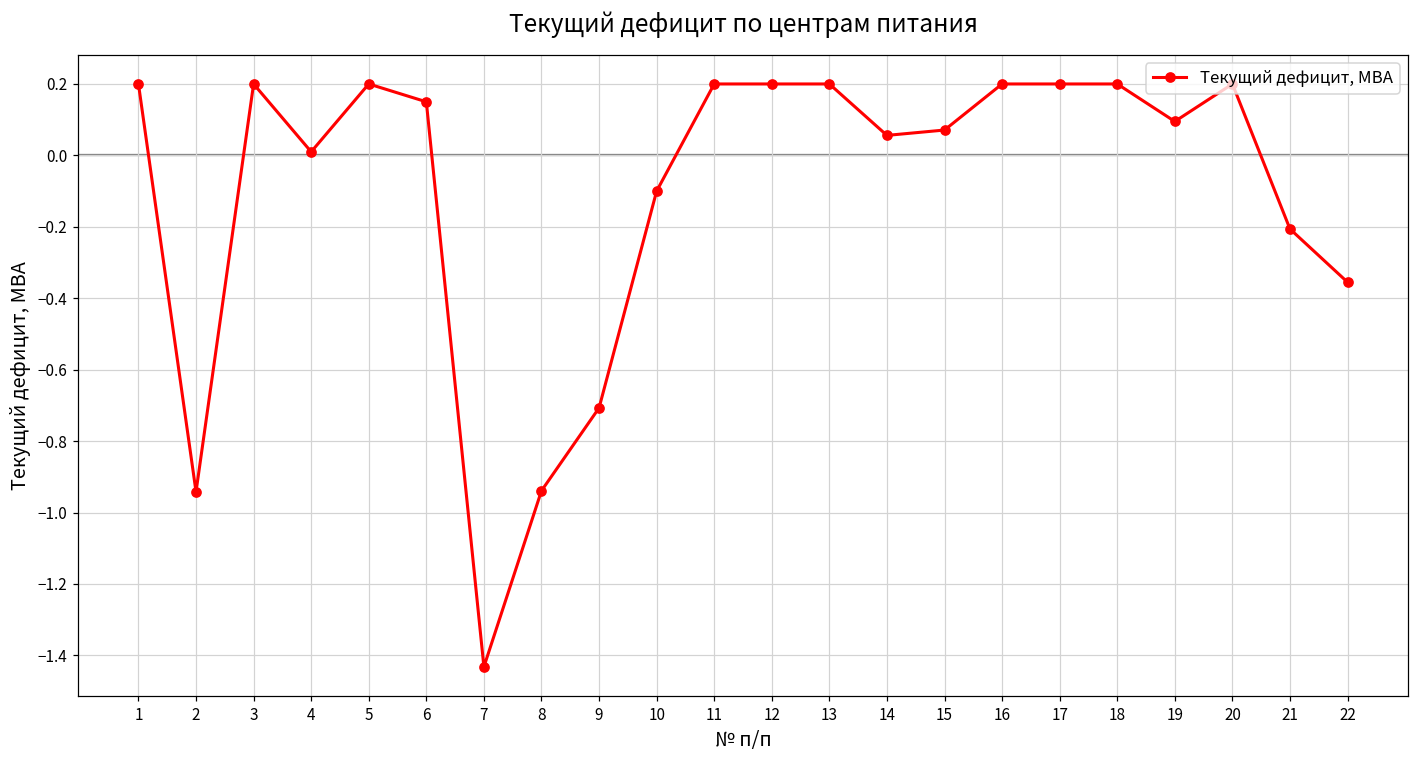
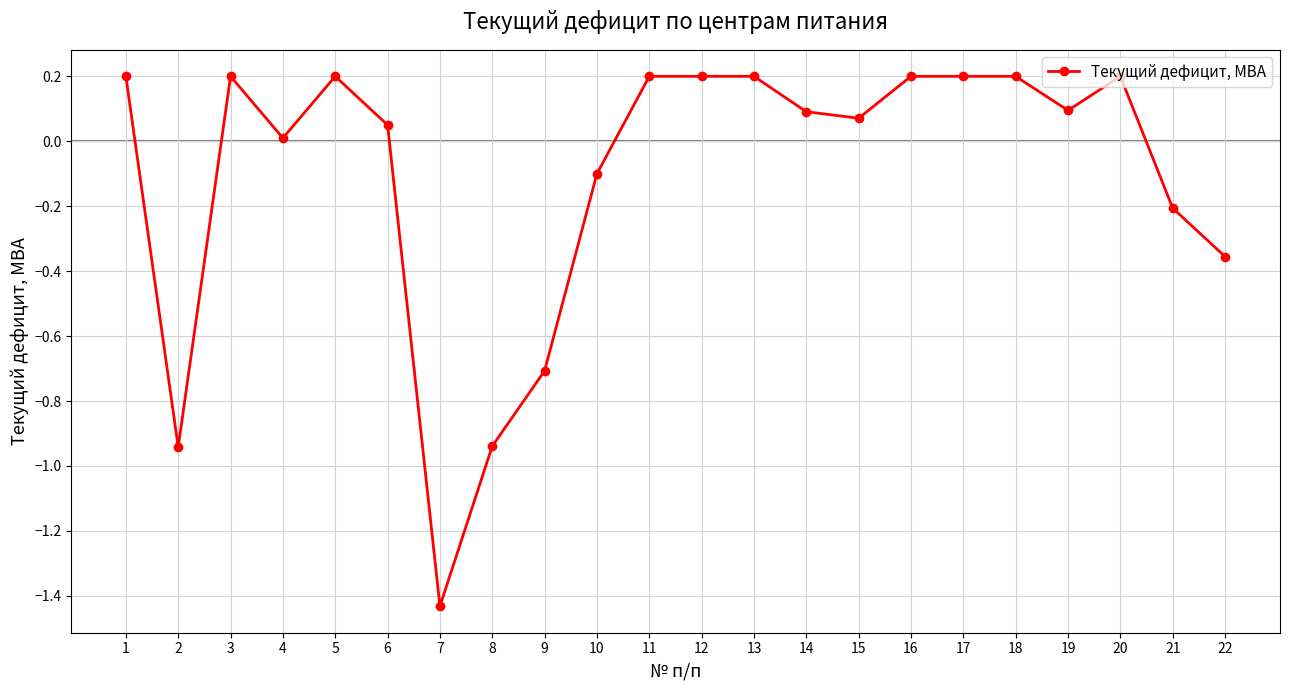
6: 0.15 -> 0.05
14: 0.06 -> 0.09
